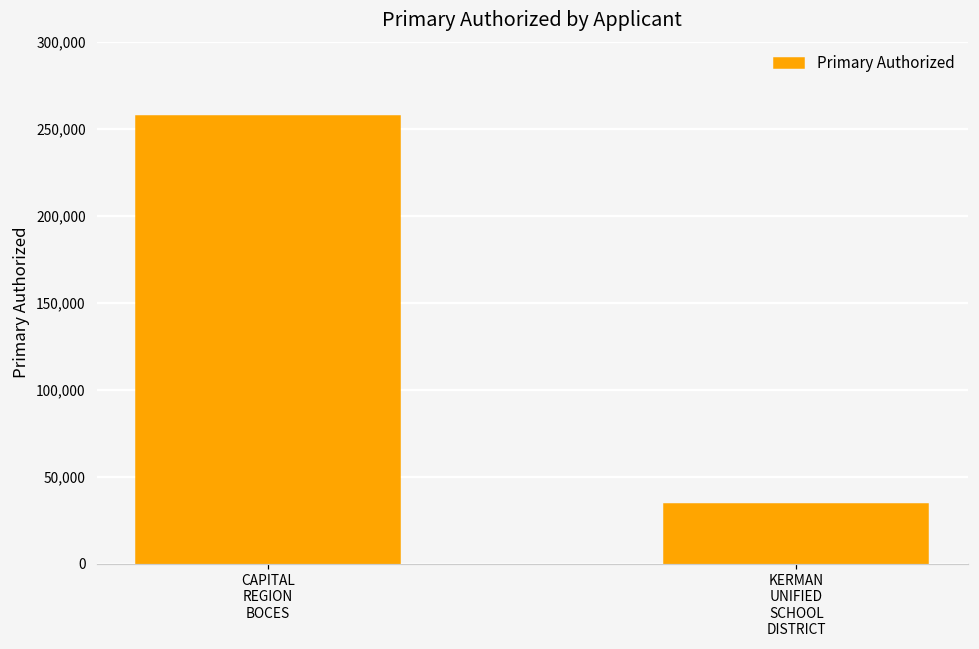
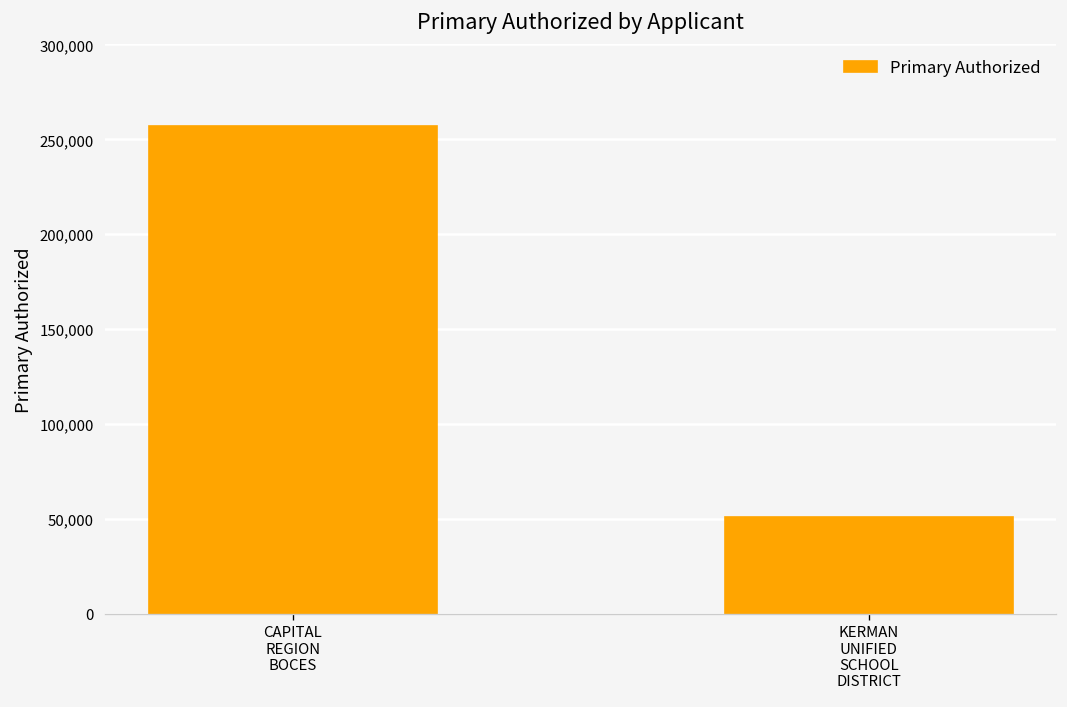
KERMAN UNIFIED SCHOOL DISTRICT: 34,000 -> 51,000
